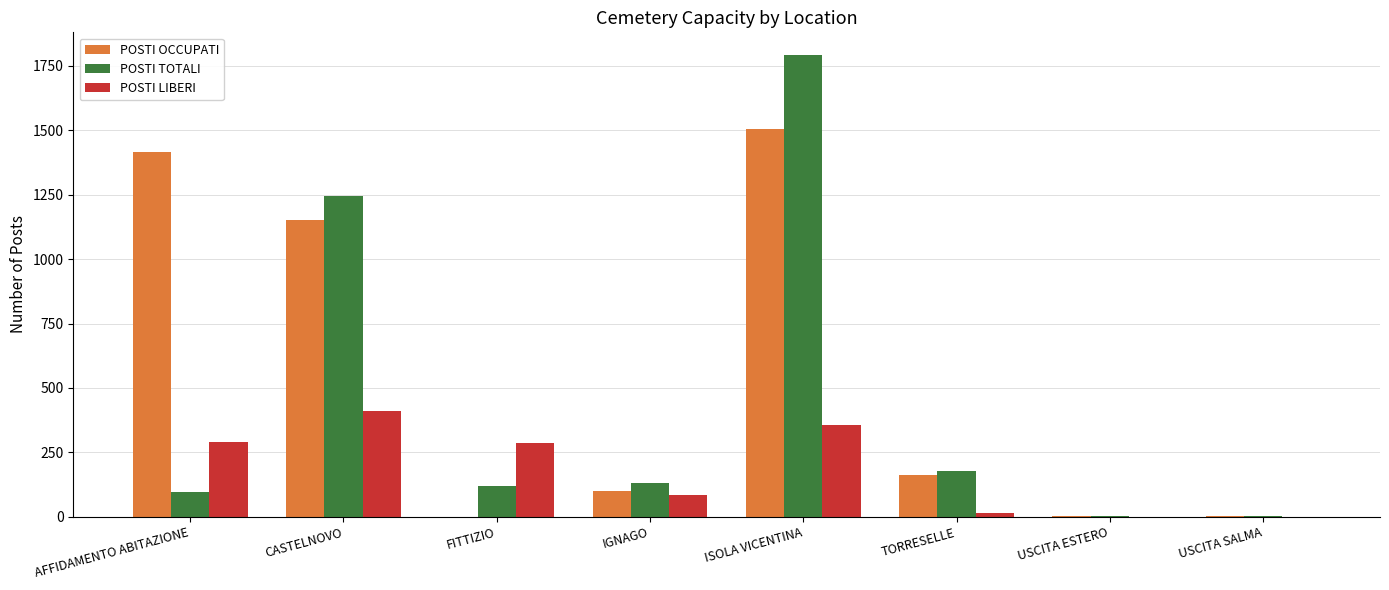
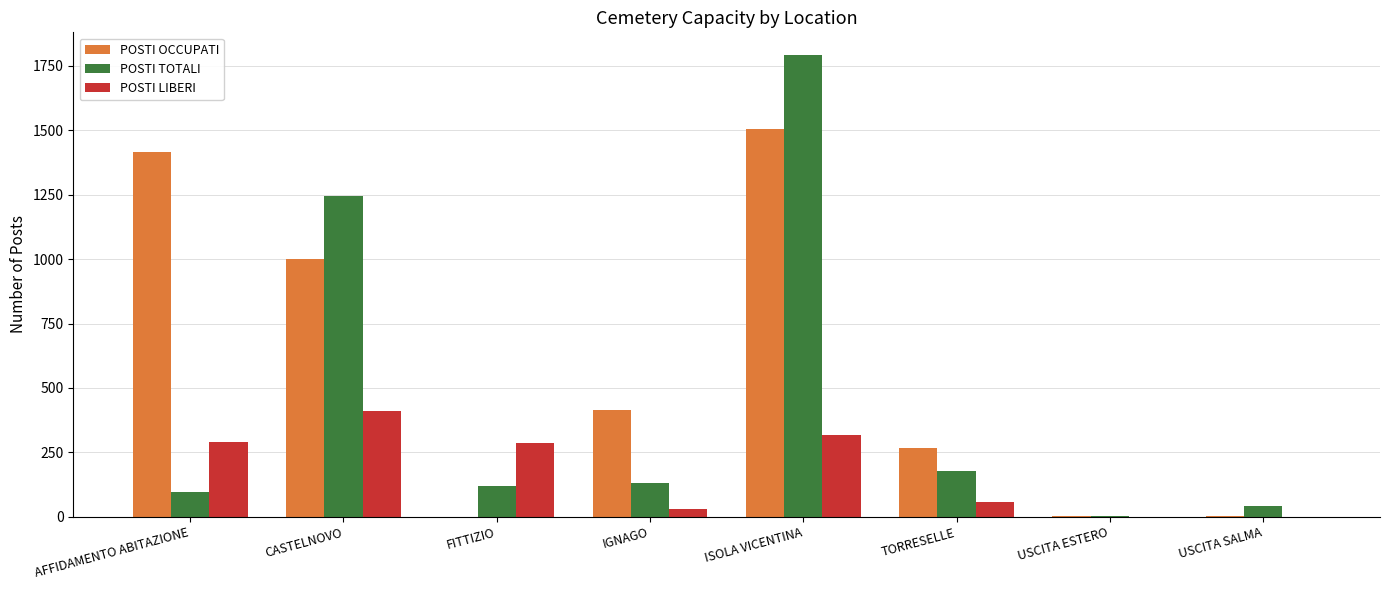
POSTI OCCUPATI, CASTELNOVO: 1150 -> 1000
POSTI OCCUPATI, IGNAGO: 100 -> 410
POSTI LIBERI, IGNAGO: 90 -> 30
POSTI LIBERI, ISOLA VICENTINA: 360 -> 320
POSTI OCCUPATI, TORRESELLE: 160 -> 270
POSTI LIBERI, TORRESELLE: 20 -> 60
POSTI TOTALI, USCITA SALMA: 0 -> 40
